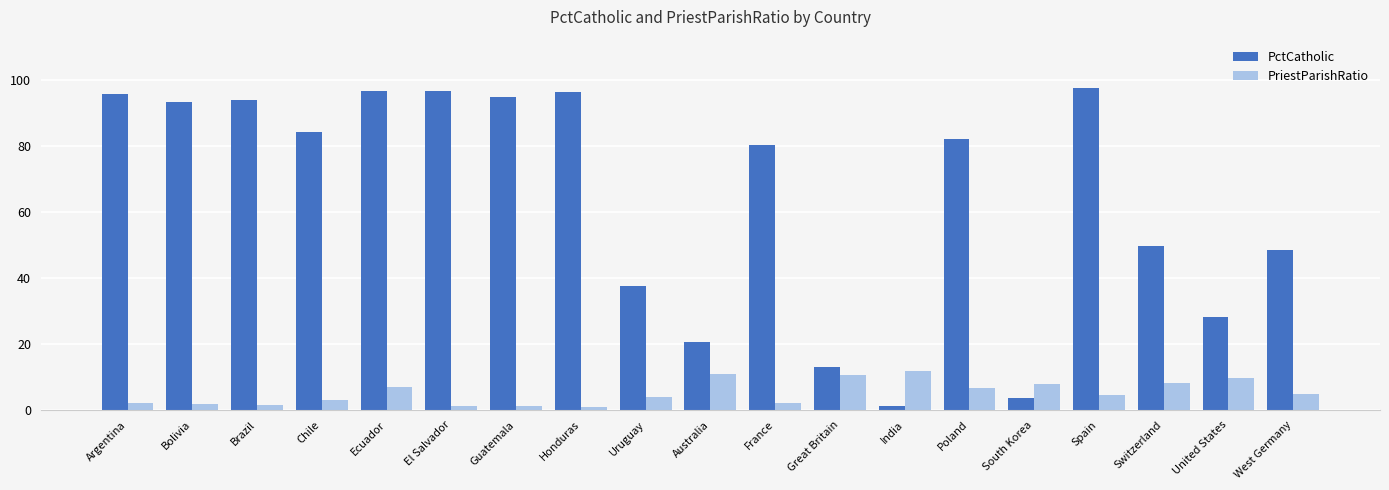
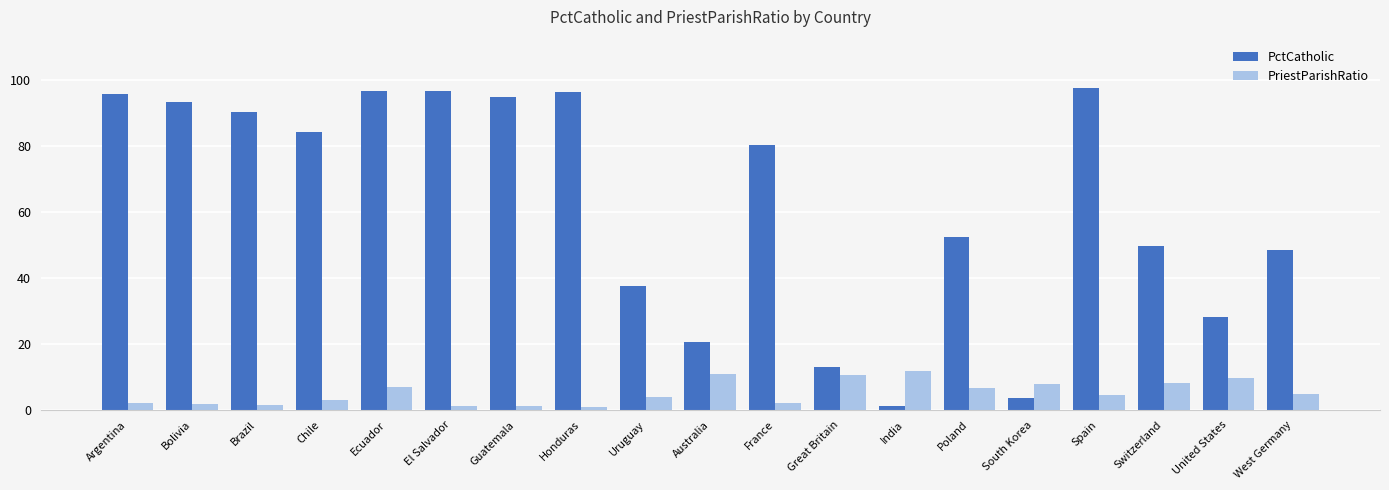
PctCatholic, Brazil: 94 -> 90
PctCatholic, Poland: 82 -> 53
